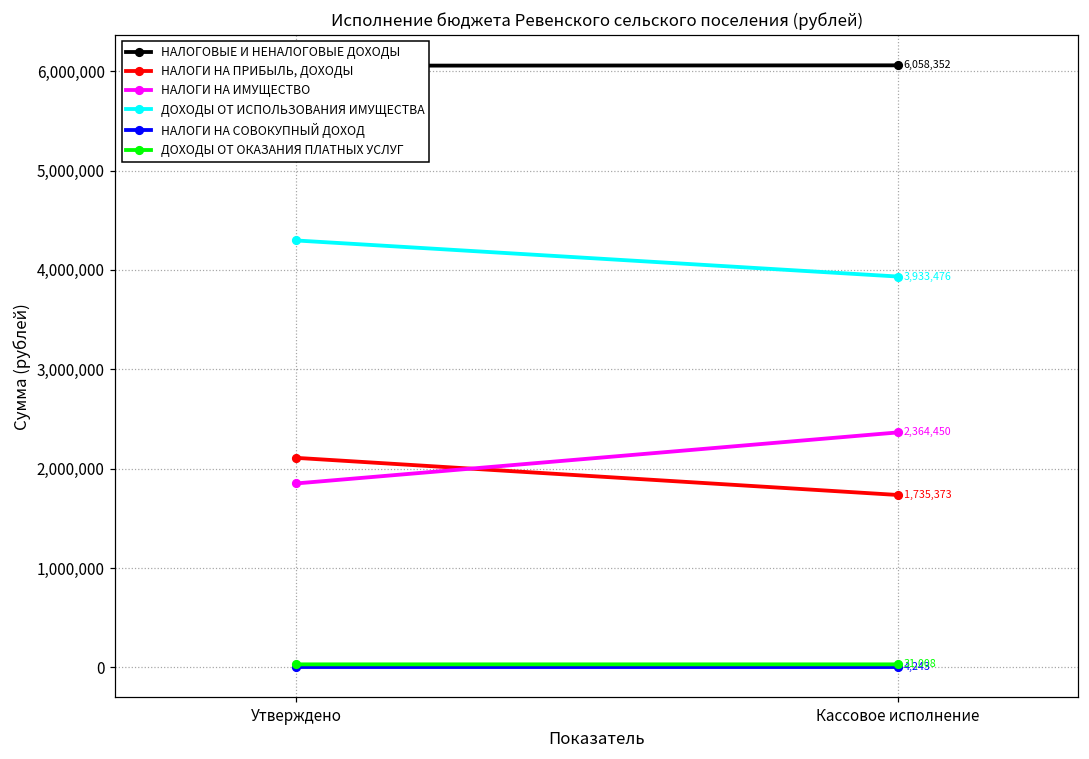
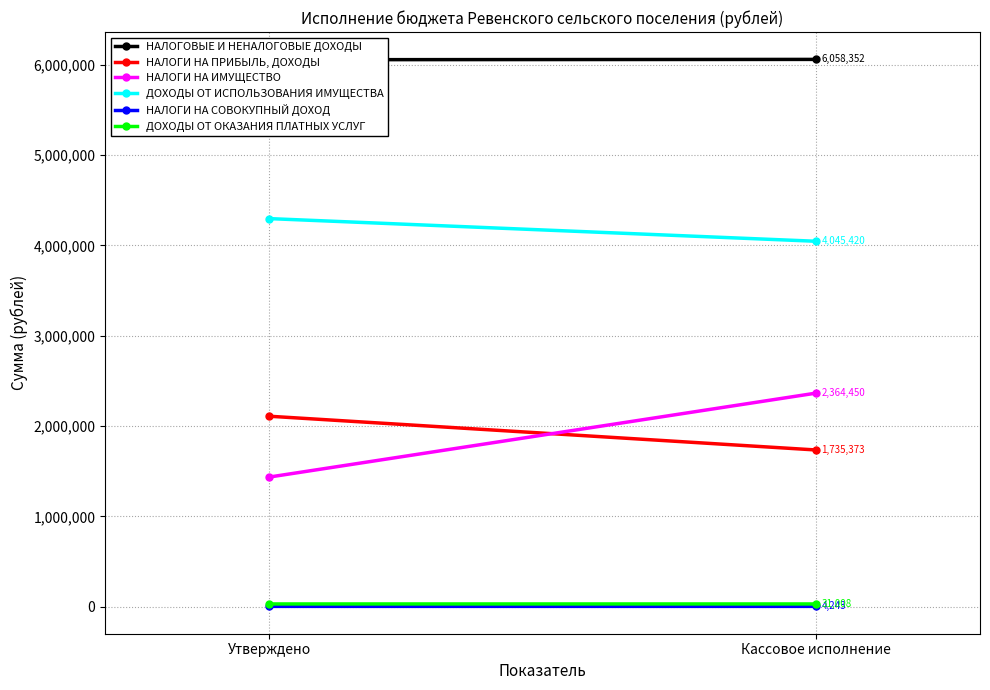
НАЛОГИ НА ИМУЩЕСТВО, Утверждено: 1,900,000 -> 1,400,000
ДОХОДЫ ОТ ИСПОЛЬЗОВАНИЯ ИМУЩЕСТВА, Кассовое исполнение: 3,933,476 -> 4,045,420
